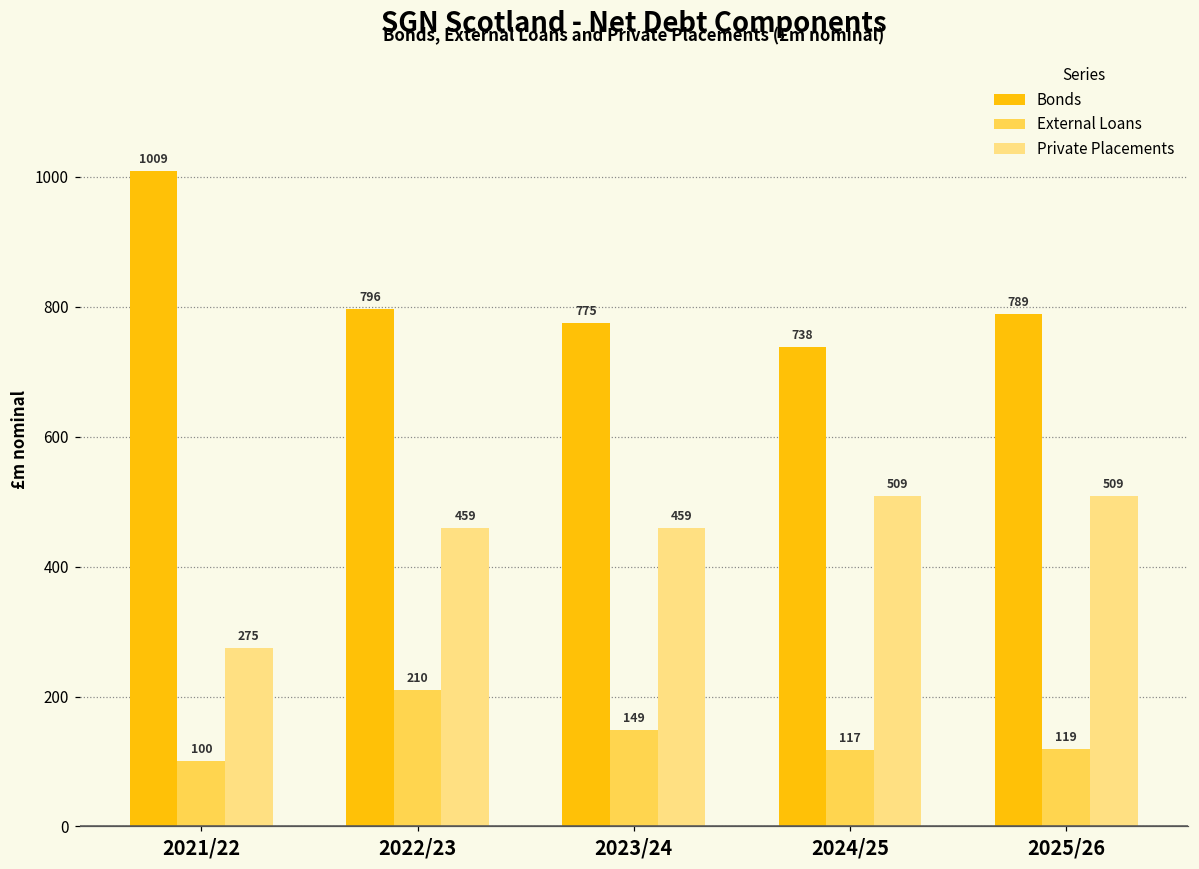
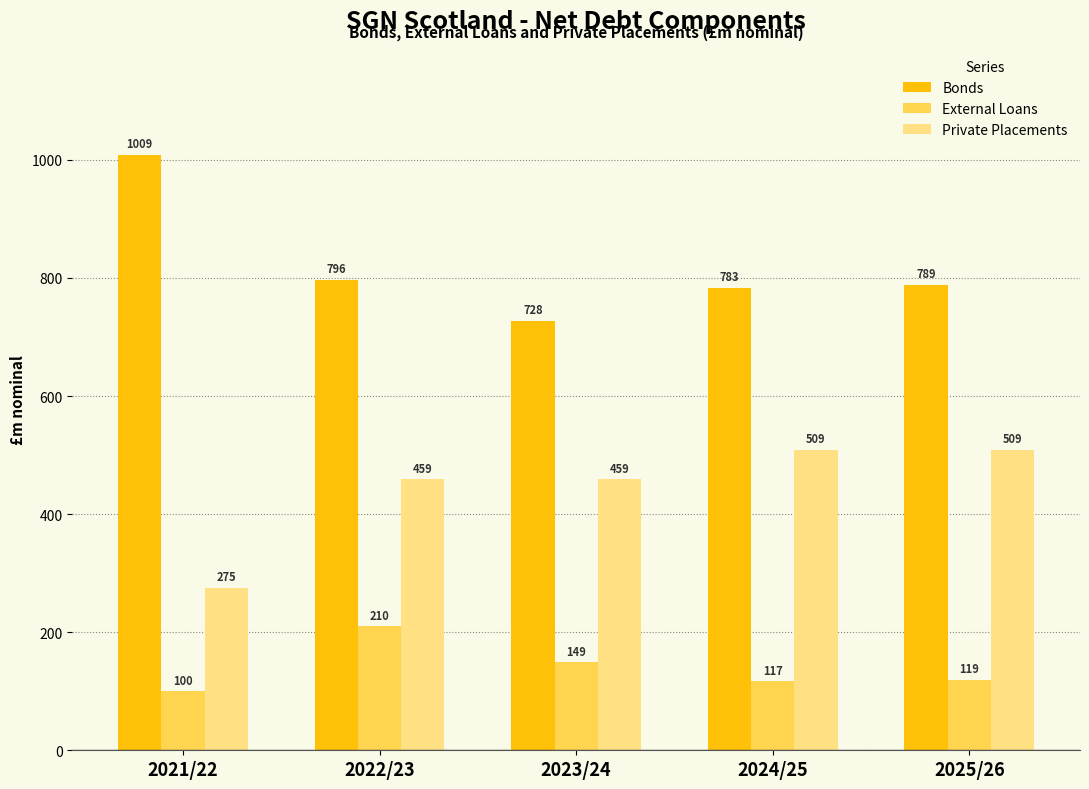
Bonds, 2023/24: 775 -> 728
Bonds, 2024/25: 738 -> 783
